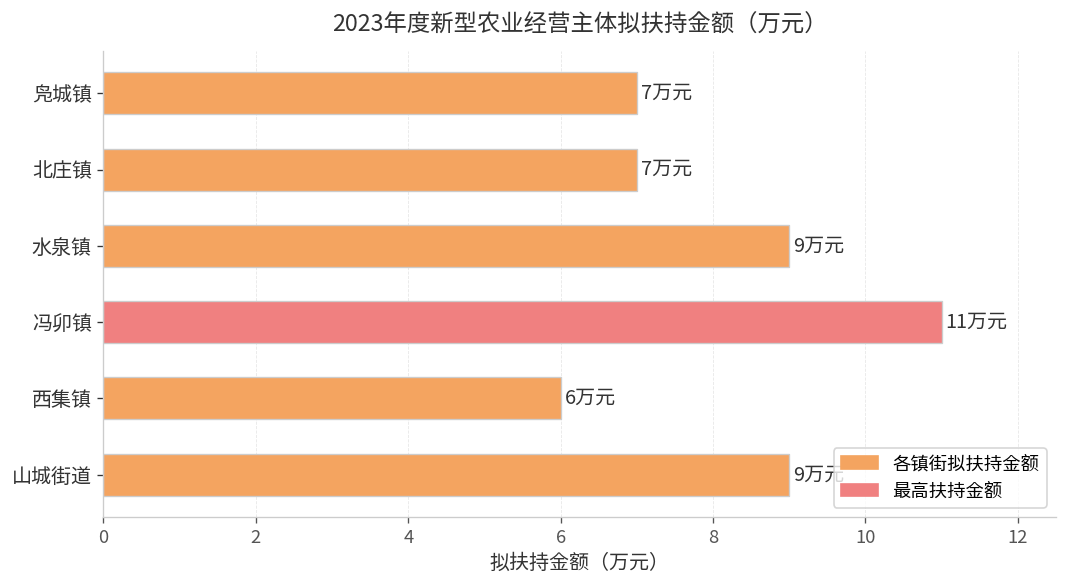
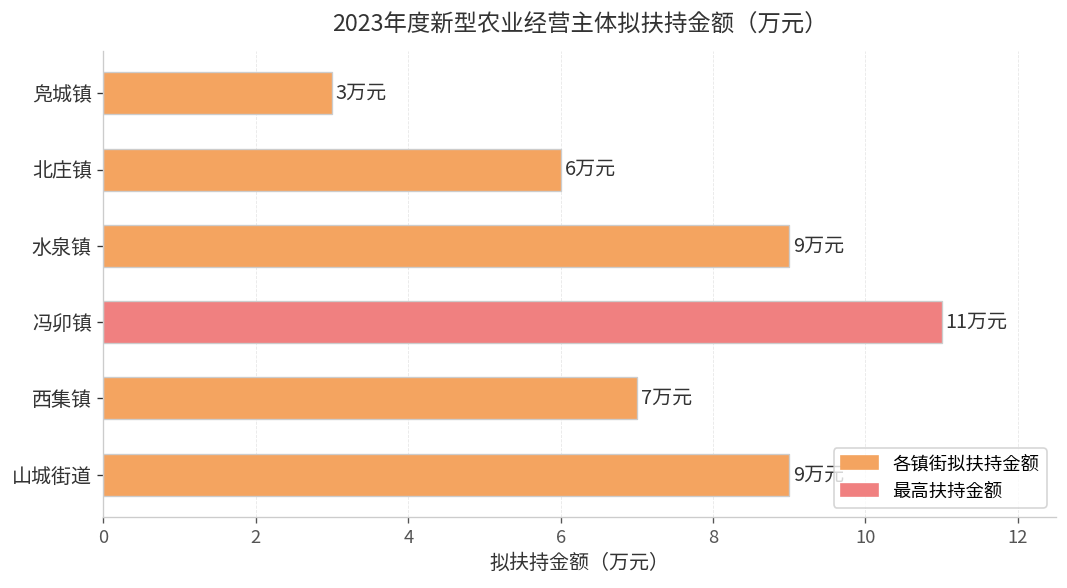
凫城镇: 7 -> 3
北庄镇: 7 -> 6
西集镇: 6 -> 7
